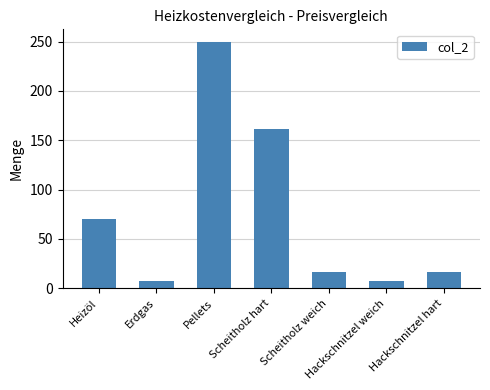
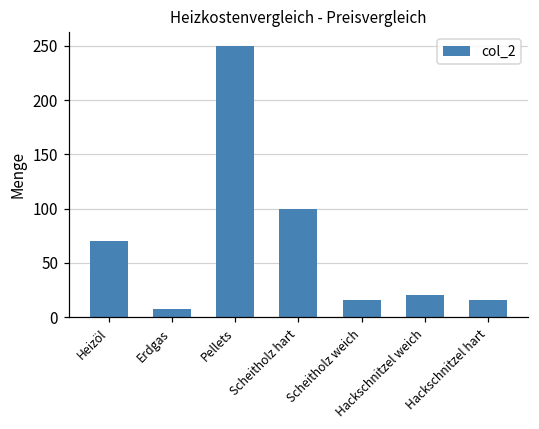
Scheitholz hart: 160 -> 100
Hackschnitzel weich: 10 -> 20
